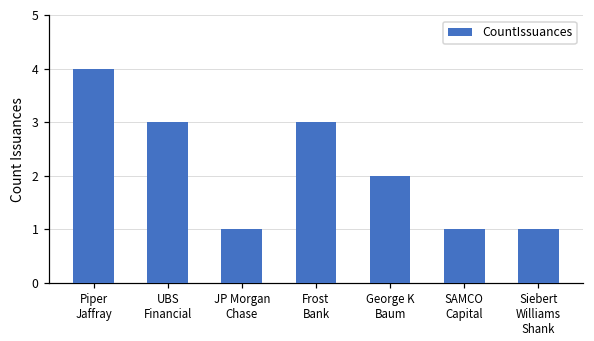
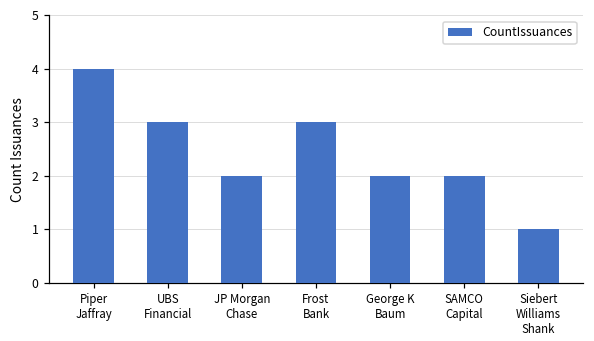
JP Morgan Chase: 1 -> 2
SAMCO Capital: 1 -> 2
